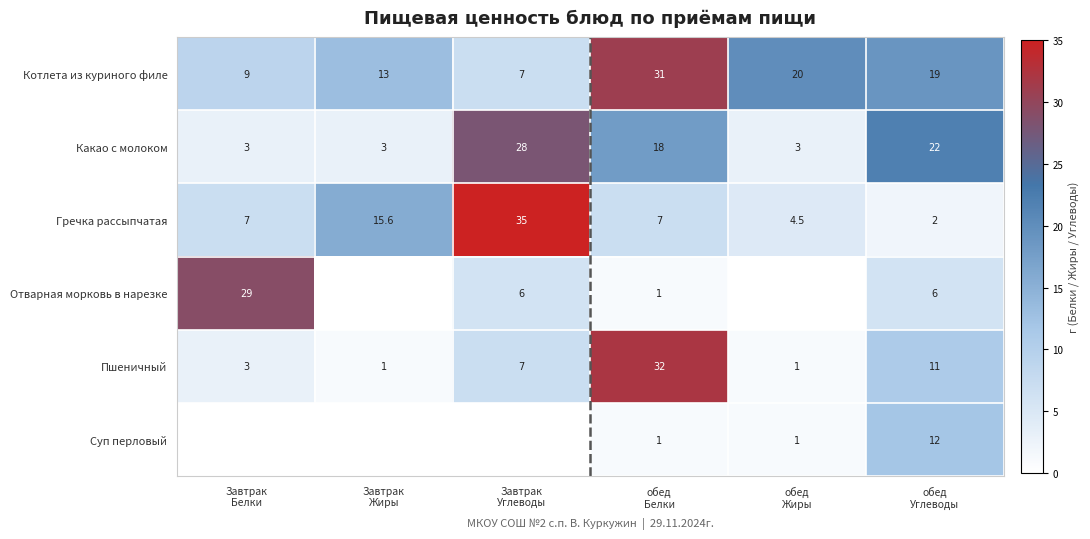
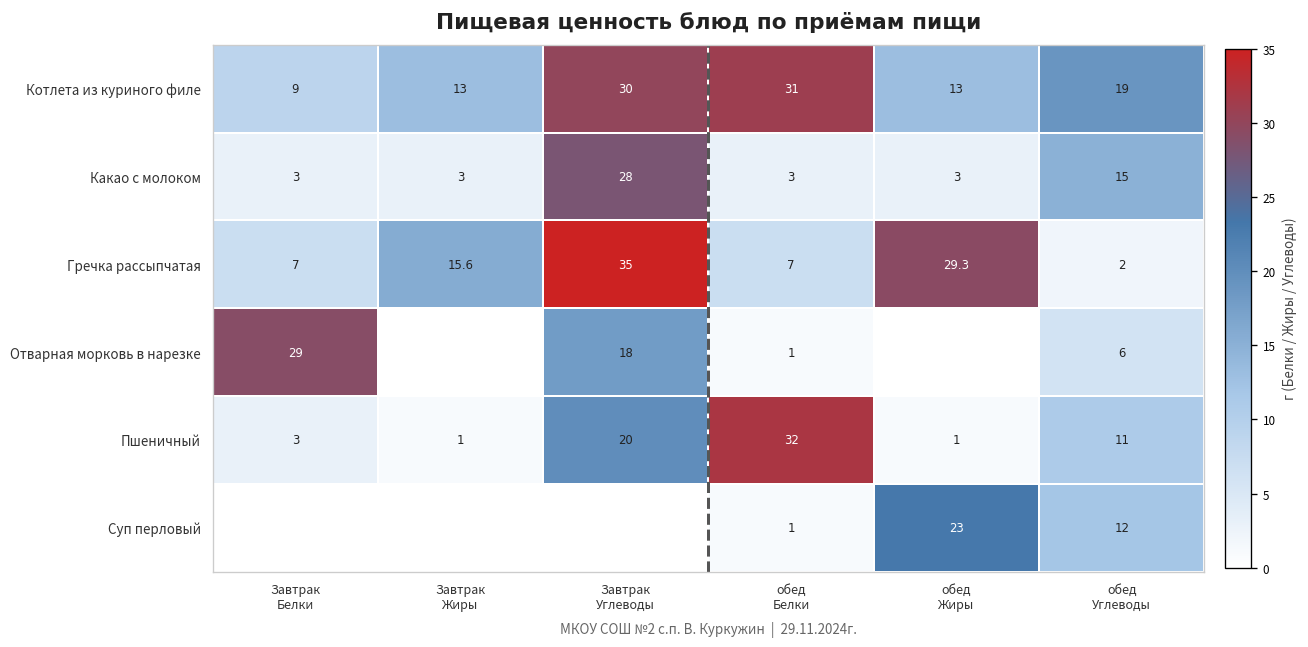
Котлета из куриного филе, Завтрак Углеводы: 7 -> 30
Котлета из куриного филе, обед Жиры: 20 -> 13
Какао с молоком, обед Белки: 18 -> 3
Какао с молоком, обед Углеводы: 22 -> 15
Гречка рассыпчатая, обед Жиры: 4.5 -> 29.3
Отварная морковь в нарезке, Завтрак Углеводы: 6 -> 18
Пшеничный, Завтрак Углеводы: 7 -> 20
Суп перловый, обед Жиры: 1 -> 23
